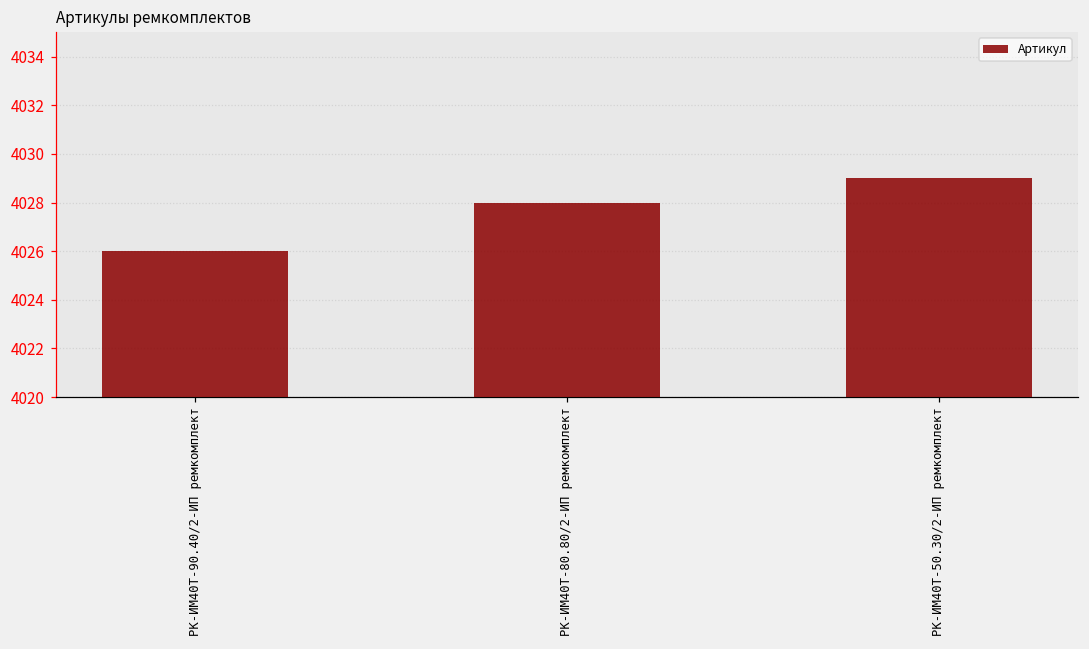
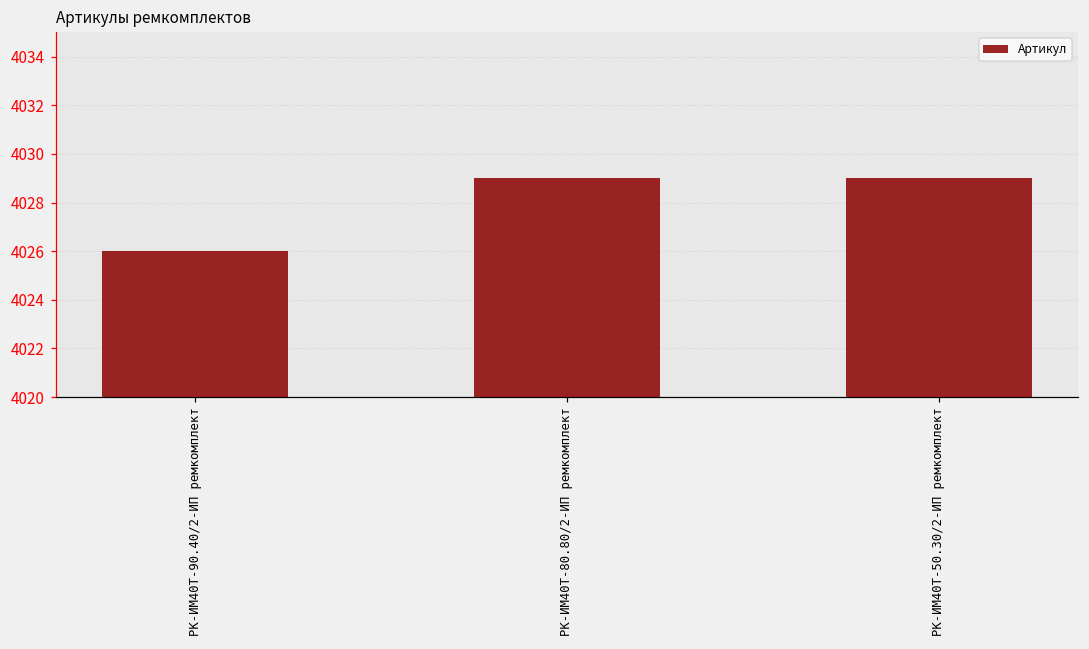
РК-ИМ40T-80.80/2-ИП ремкомплект: 4028 -> 4029
